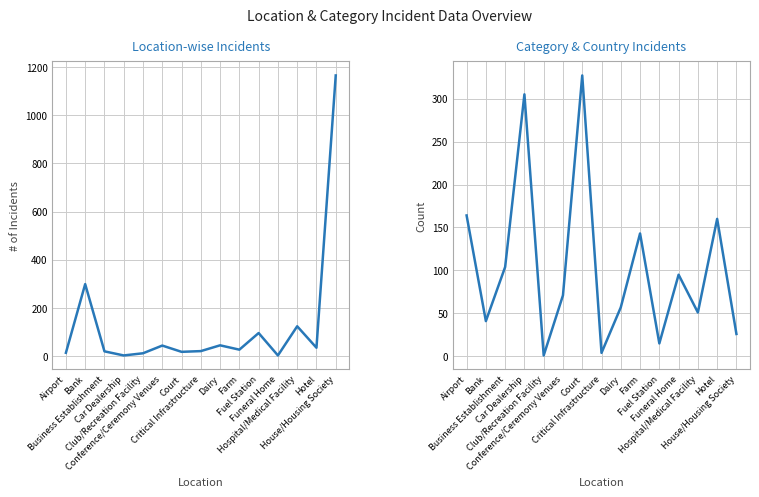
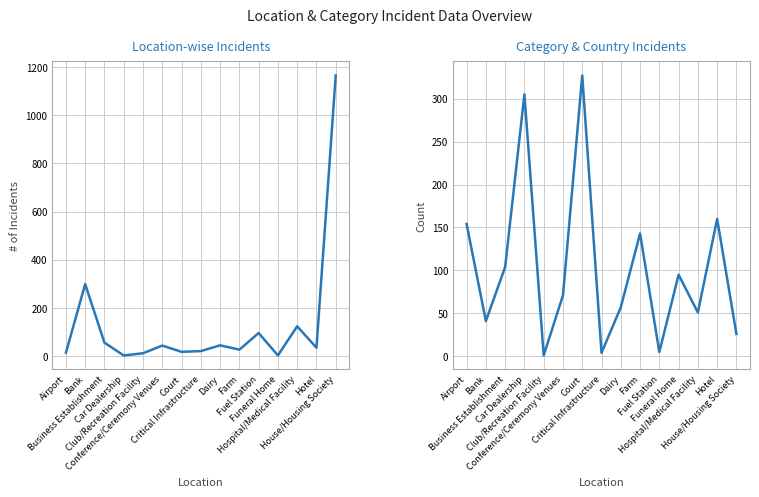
Location-wise Incidents, Business Establishment: 20 -> 60
Category & Country Incidents, Airport: 160 -> 150
Category & Country Incidents, Fuel Station: 20 -> 10
